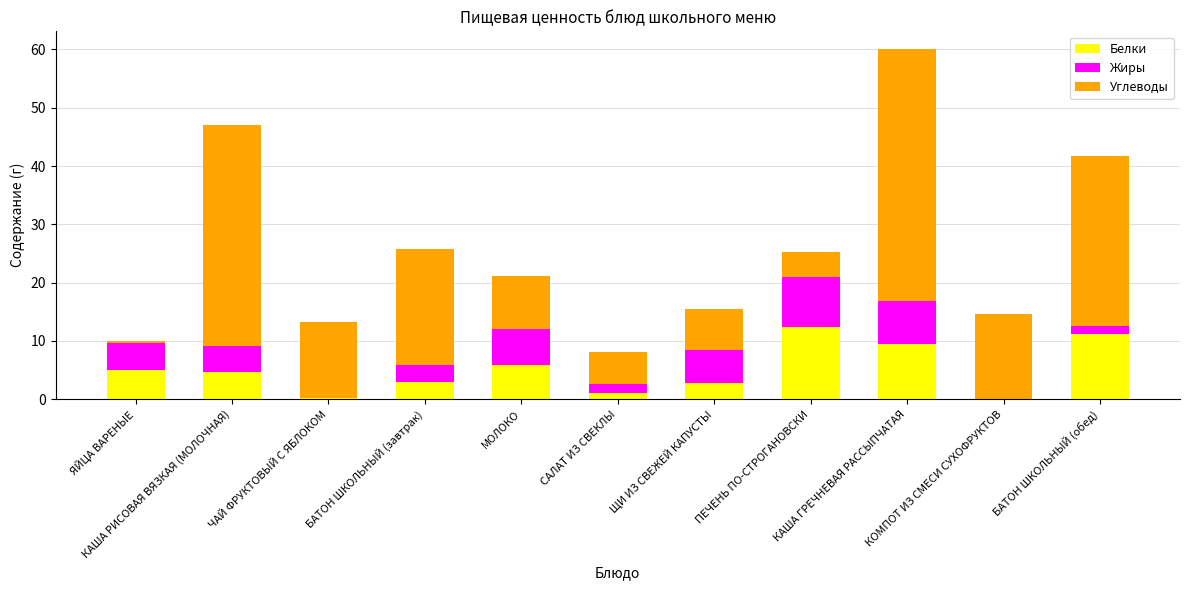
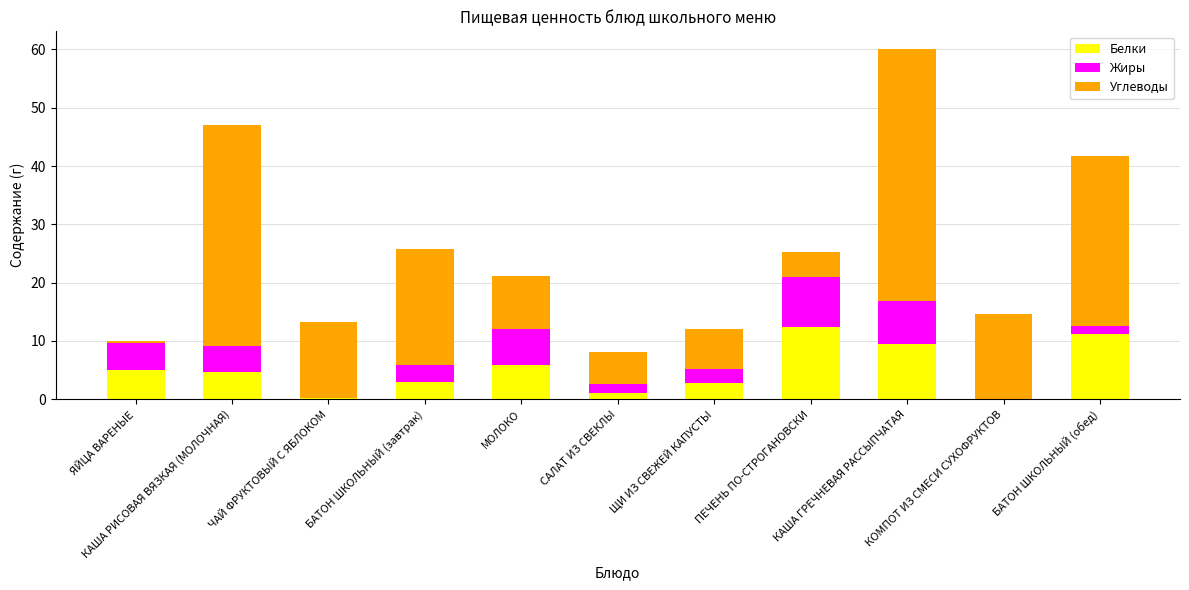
Жиры, ЩИ ИЗ СВЕЖЕЙ КАПУСТЫ: 6 -> 2
